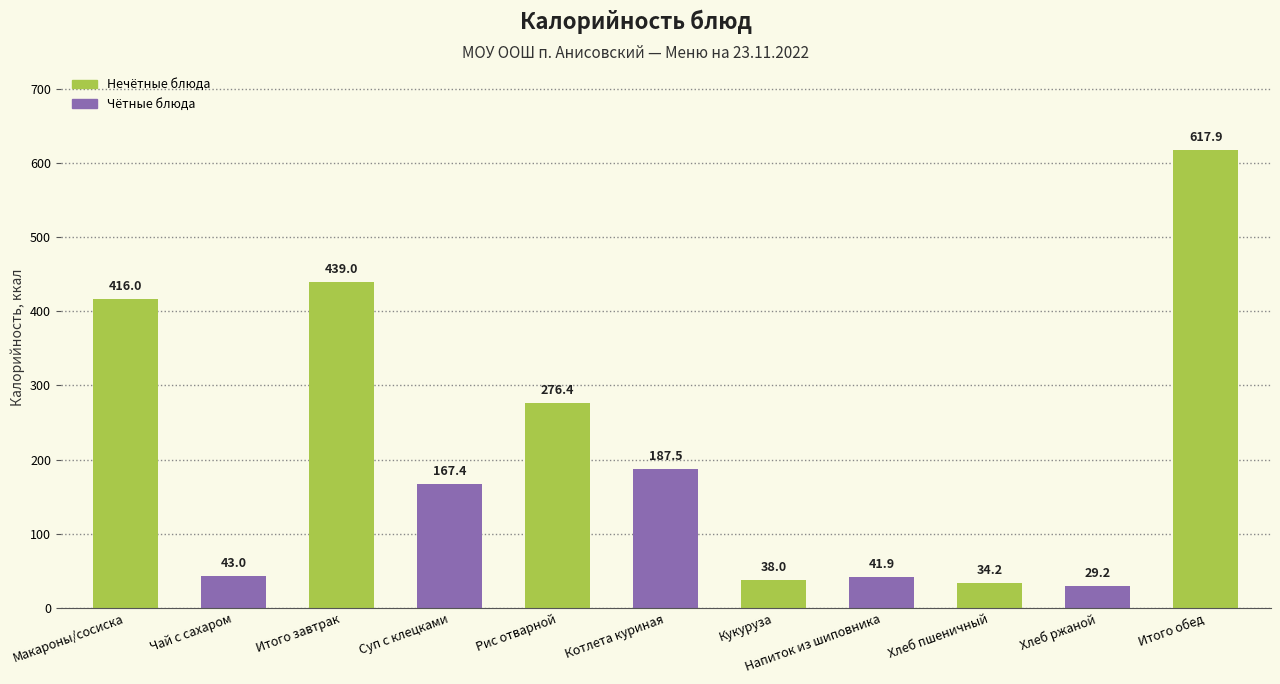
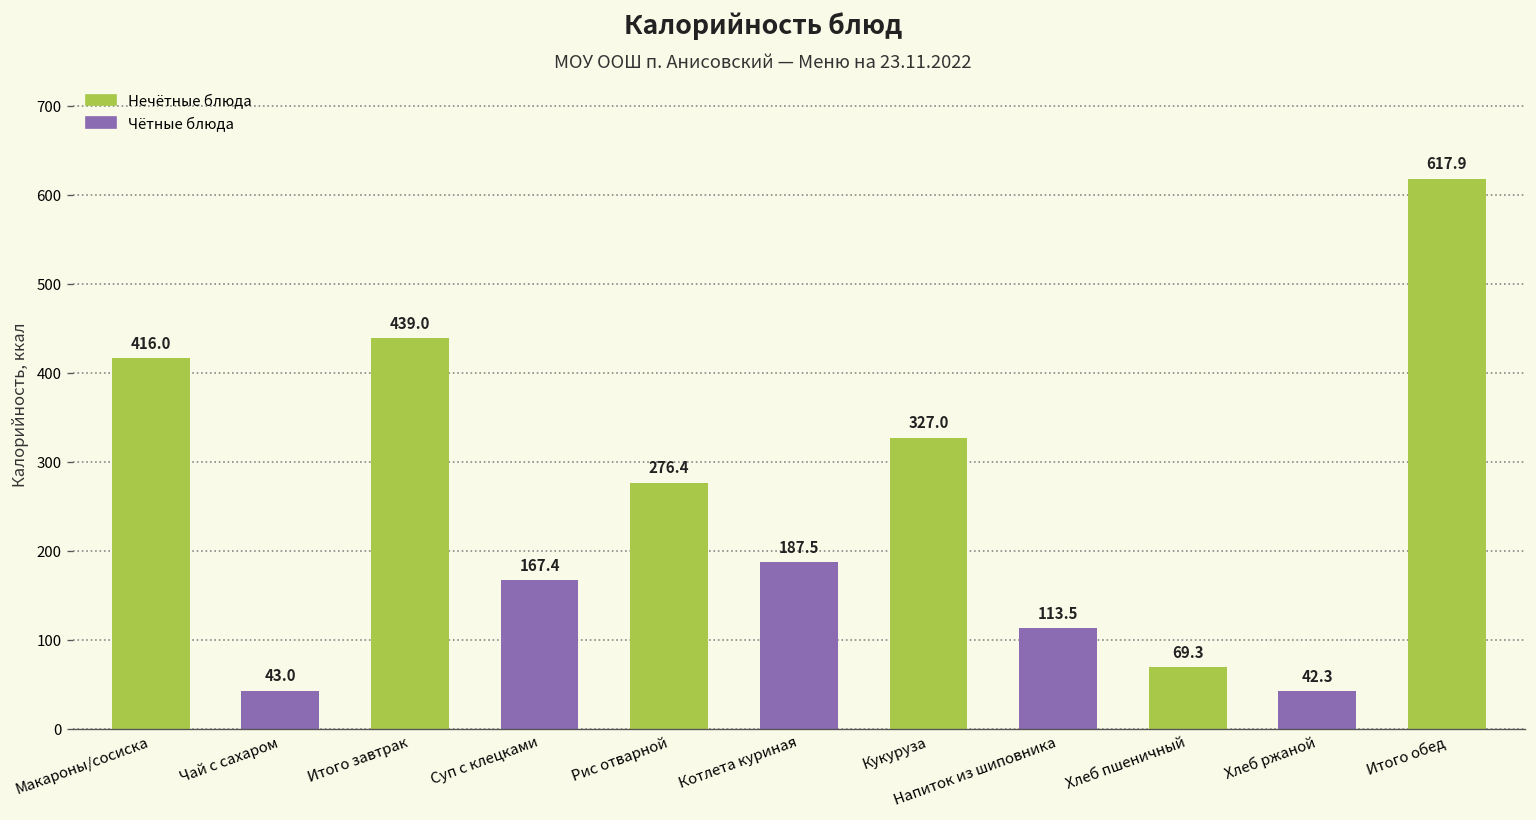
Кукуруза: 38.0 -> 327.0
Напиток из шиповника: 41.9 -> 113.5
Хлеб пшеничный: 34.2 -> 69.3
Хлеб ржаной: 29.2 -> 42.3
